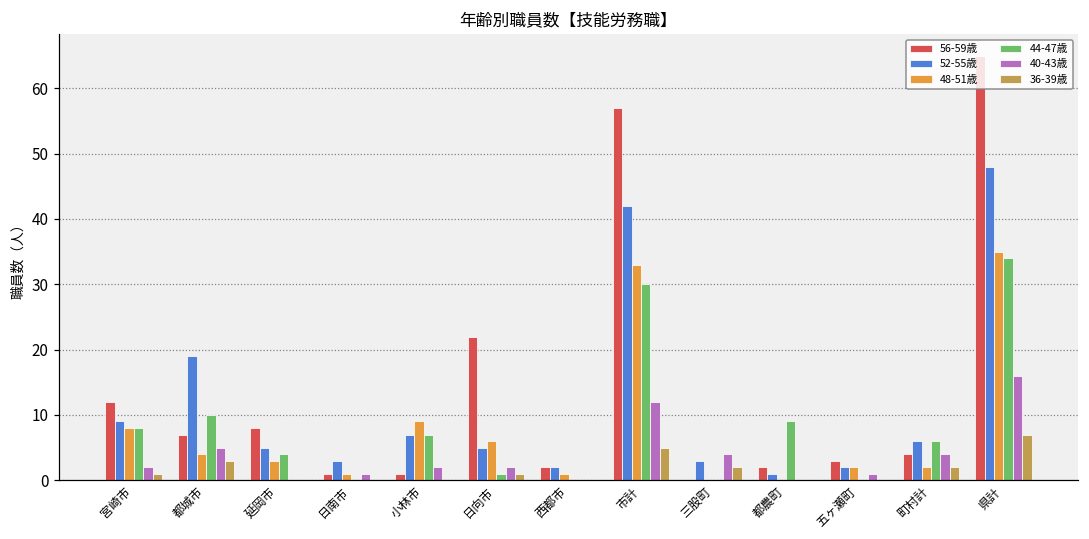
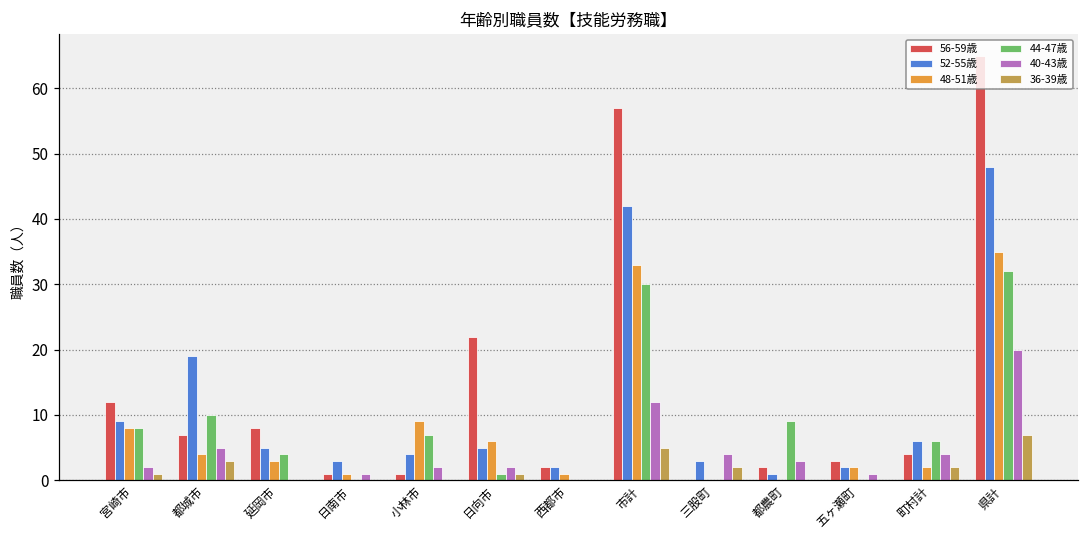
52-55歳, 小林市: 7 -> 4
40-43歳, 都農町: 0 -> 3
44-47歳, 県計: 34 -> 32
40-43歳, 県計: 16 -> 20
